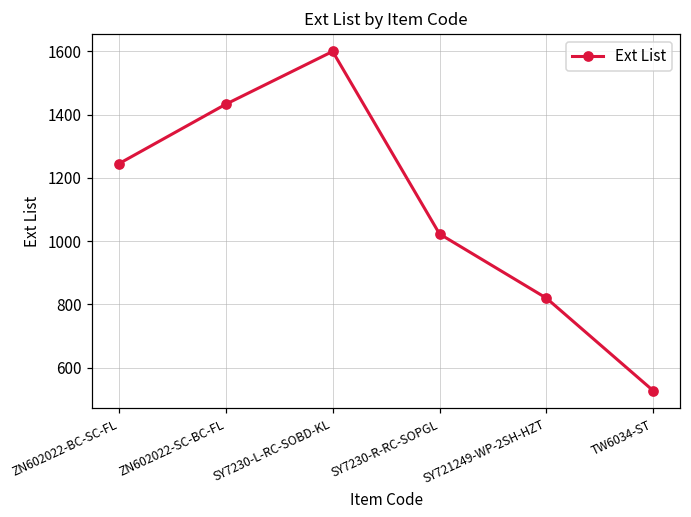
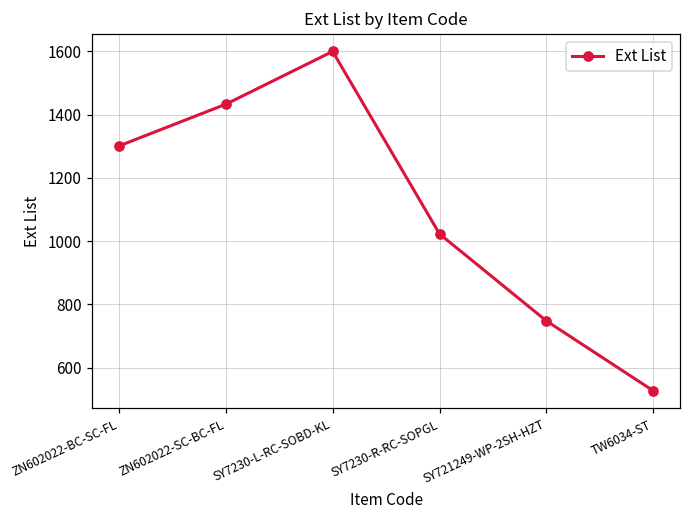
ZN602022-BC-SC-FL: 1250 -> 1300
SY721249-WP-2SH-HZT: 820 -> 750
